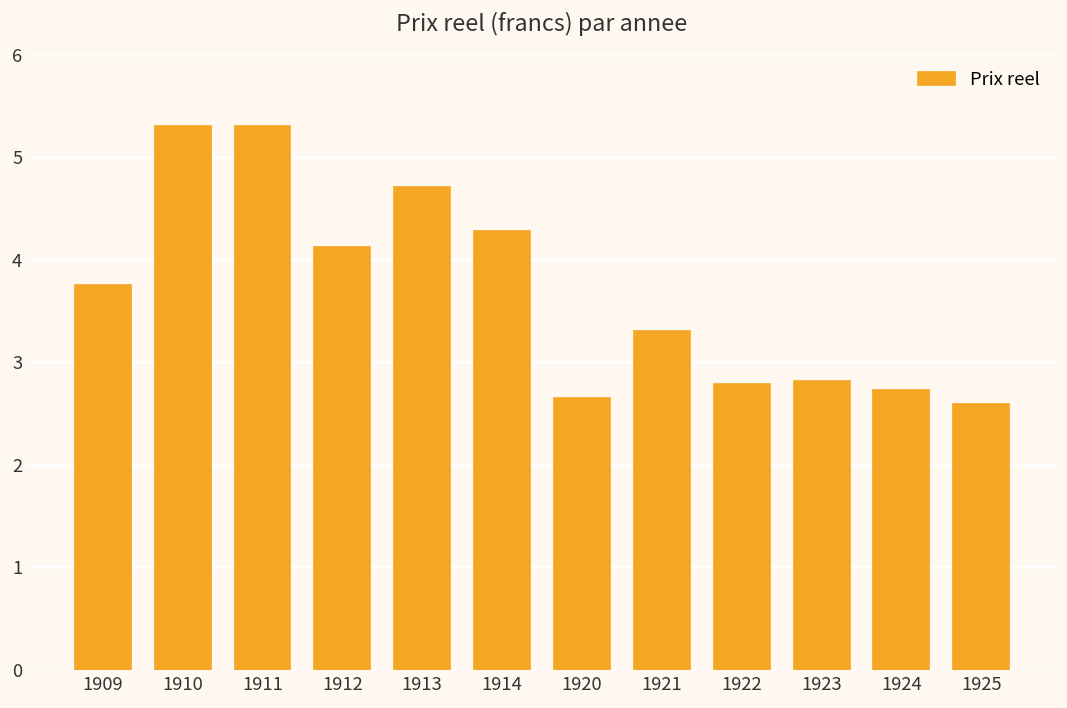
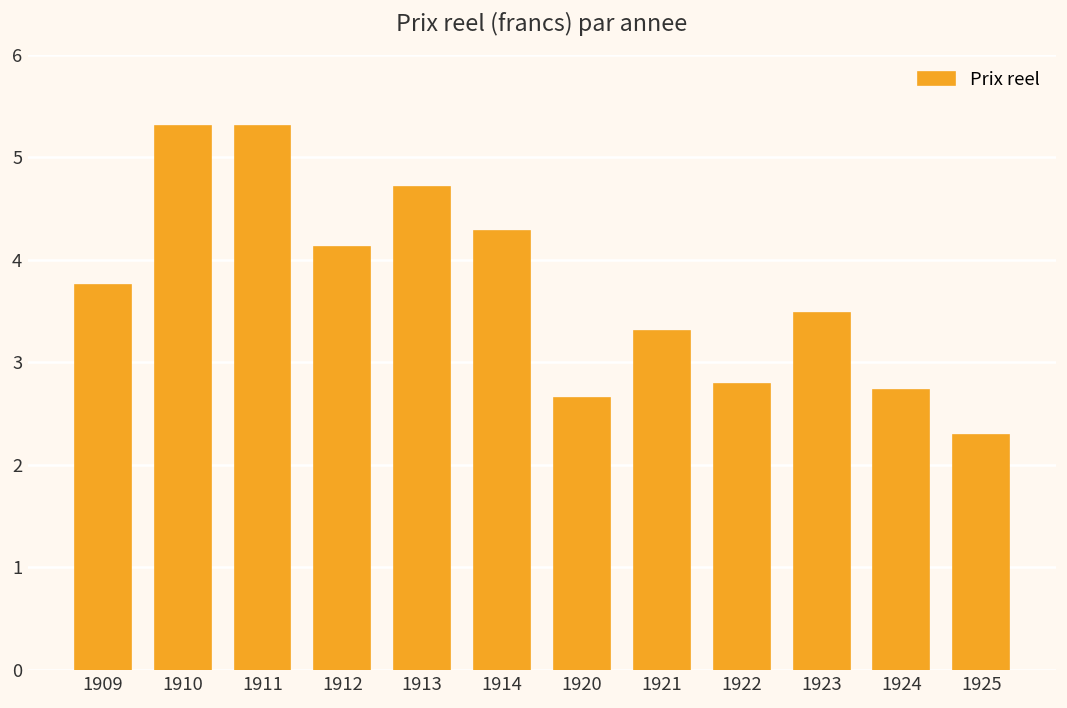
1923: 2.8 -> 3.5
1925: 2.6 -> 2.3
